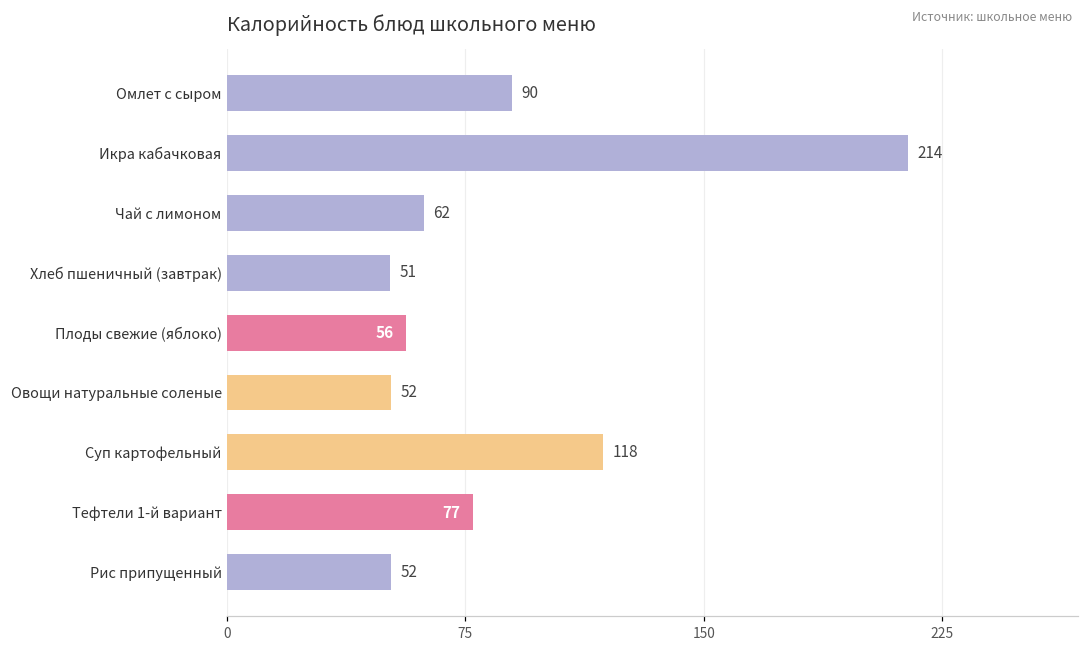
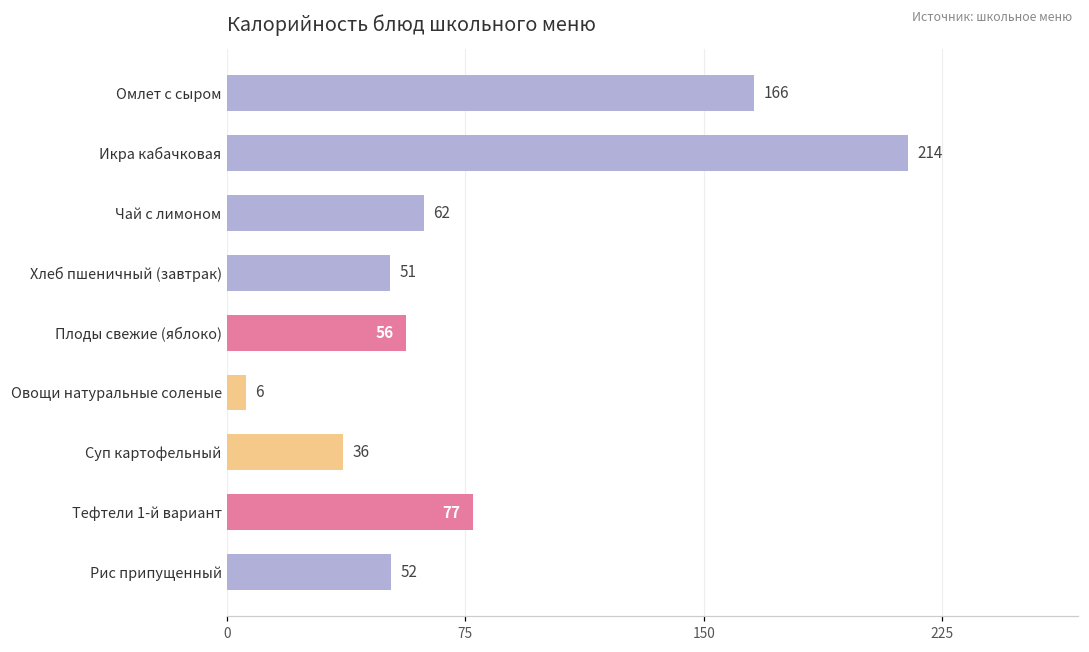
Омлет с сыром: 90 -> 166
Овощи натуральные соленые: 52 -> 6
Суп картофельный: 118 -> 36
